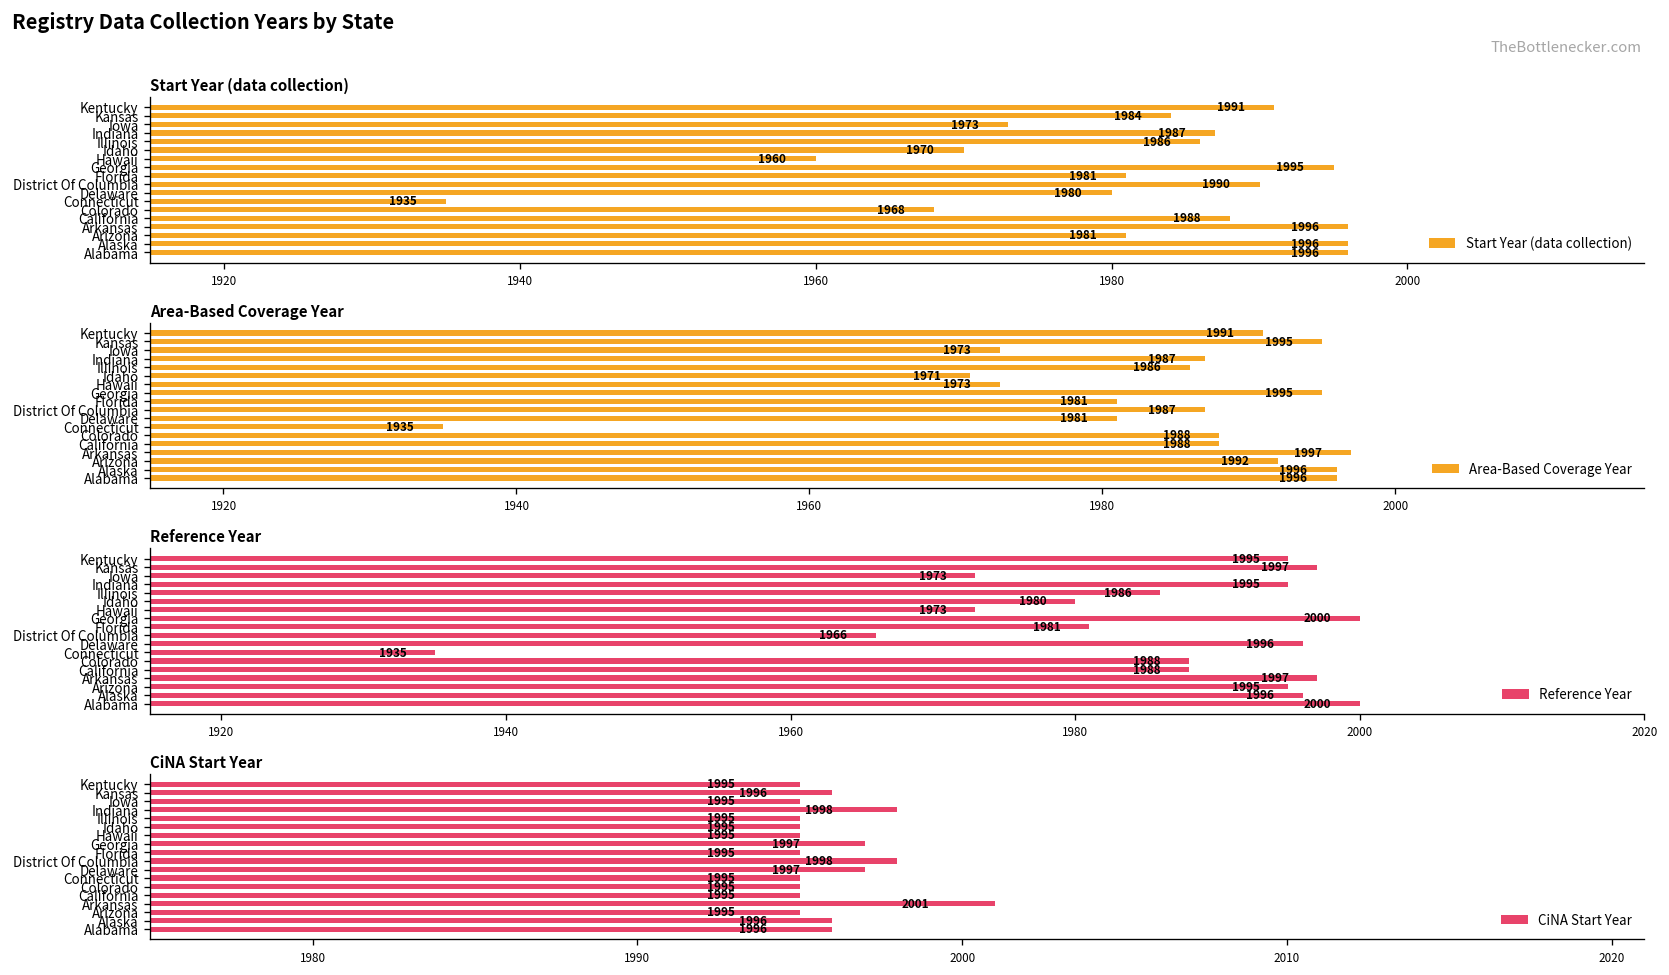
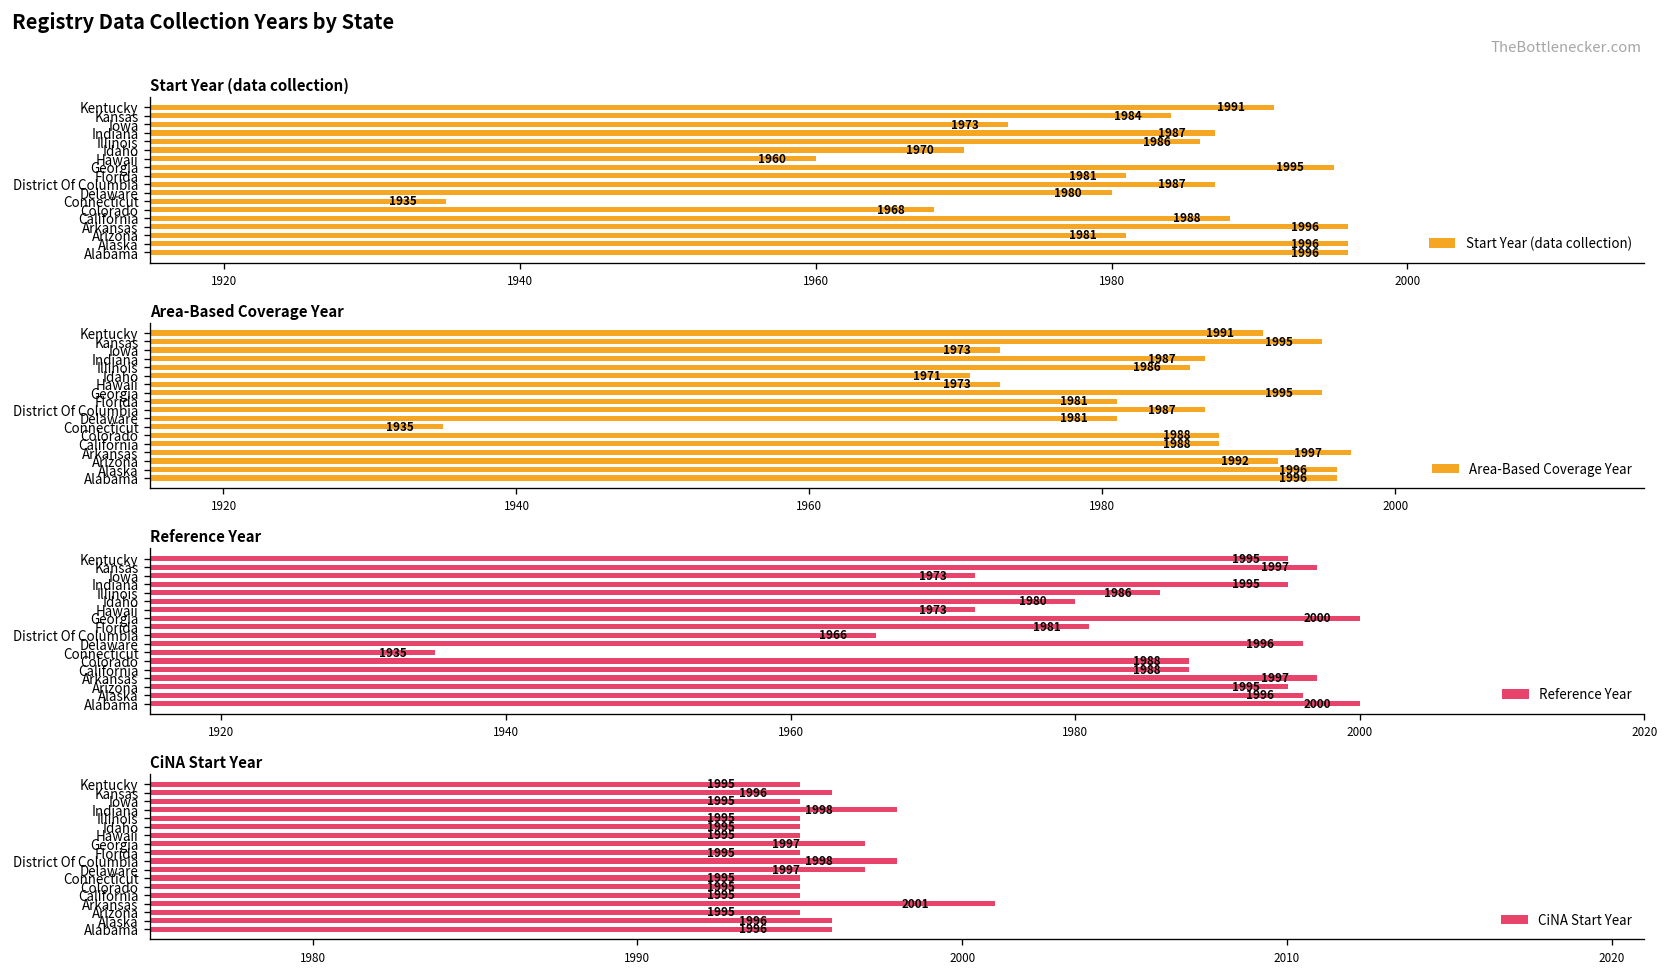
Start Year (data collection), District Of Columbia: 1990 -> 1987
